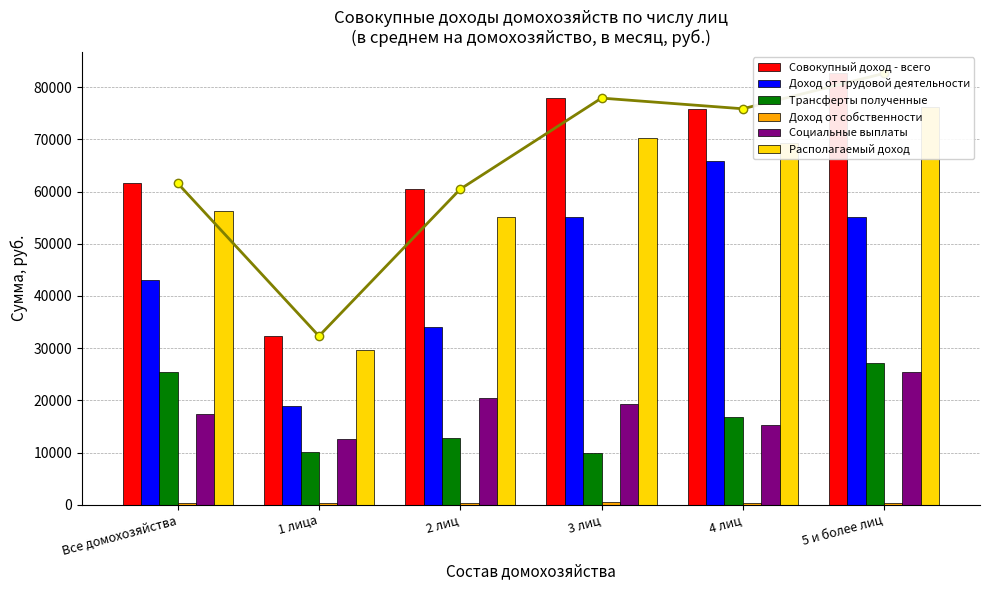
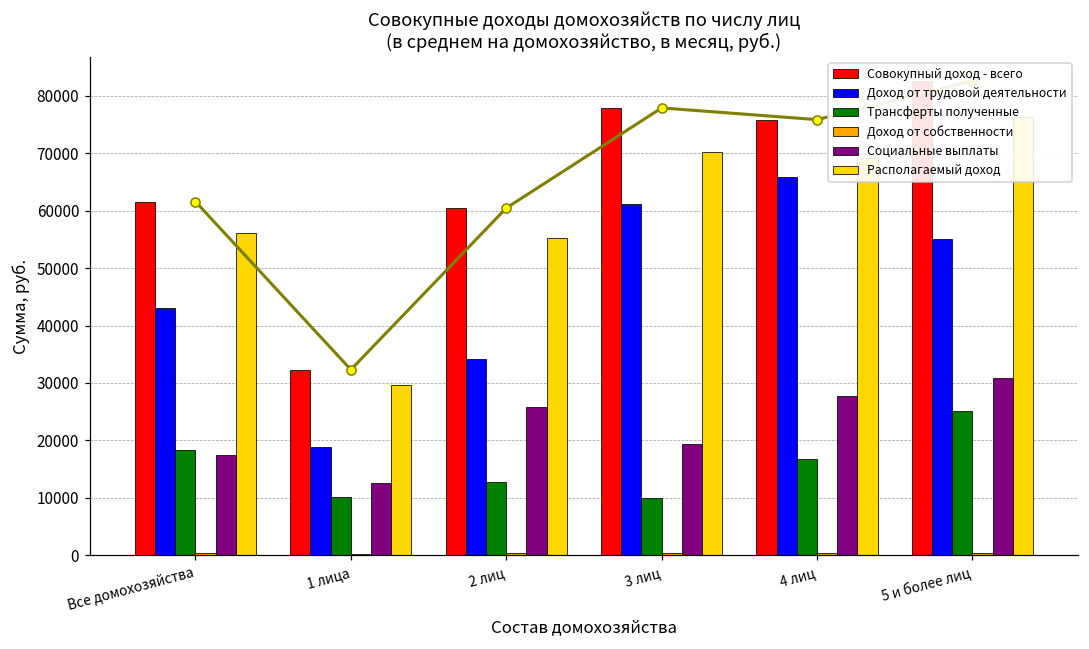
Трансферты полученные, Все домохозяйства: 26000 -> 18000
Социальные выплаты, 2 лиц: 20000 -> 26000
Доход от трудовой деятельности, 3 лиц: 55000 -> 61000
Социальные выплаты, 4 лиц: 15000 -> 28000
Трансферты полученные, 5 и более лиц: 27000 -> 25000
Социальные выплаты, 5 и более лиц: 25000 -> 31000
